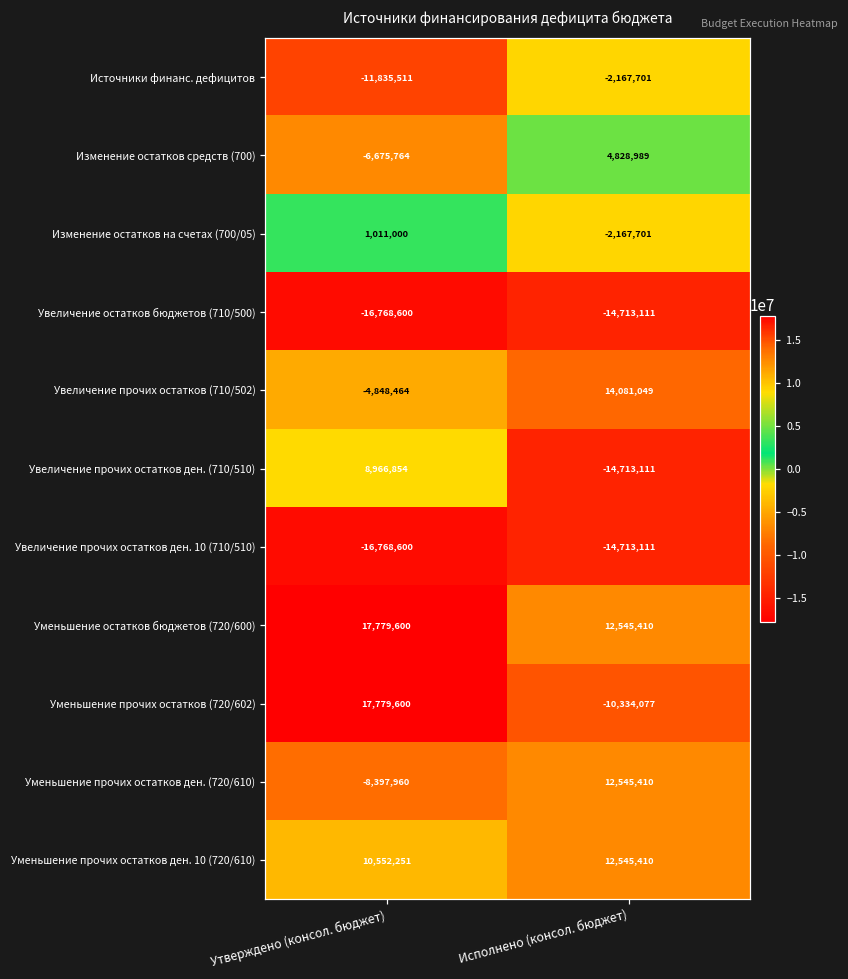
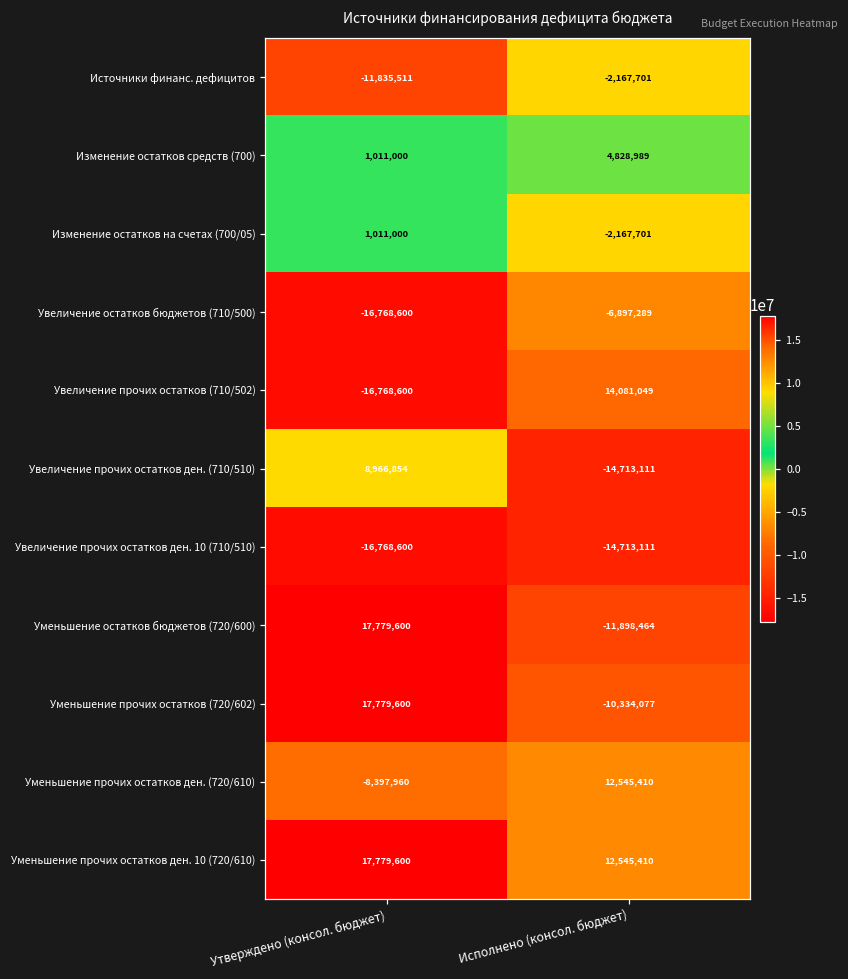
Изменение остатков средств (700), Утверждено (консол. бюджет): -6,675,764 -> 1,011,000
Увеличение остатков бюджетов (710/500), Исполнено (консол. бюджет): -14,713,111 -> -6,897,289
Увеличение прочих остатков (710/502), Утверждено (консол. бюджет): -4,848,464 -> -16,768,600
Уменьшение остатков бюджетов (720/600), Исполнено (консол. бюджет): 12,545,410 -> -11,898,464
Уменьшение прочих остатков ден. 10 (720/610), Утверждено (консол. бюджет): 10,552,251 -> 17,779,600
